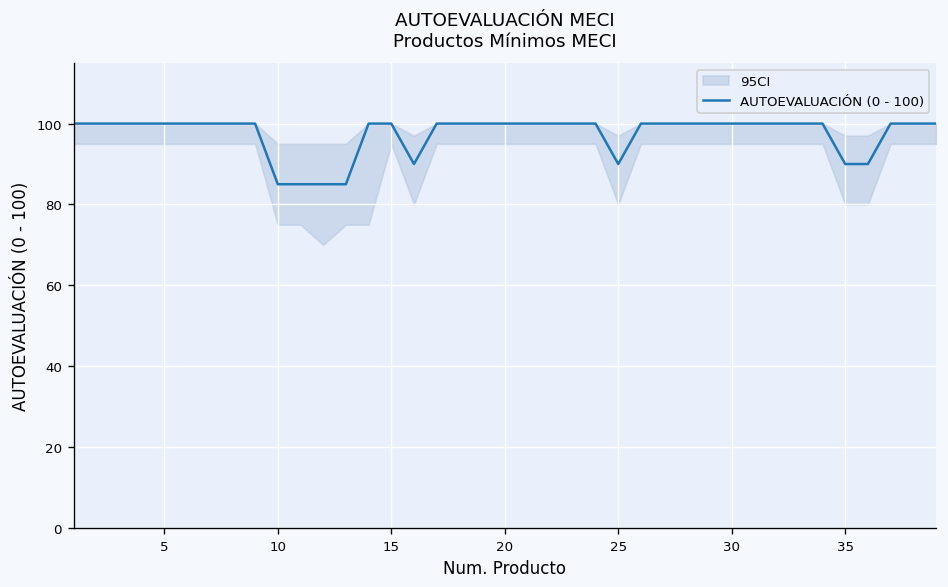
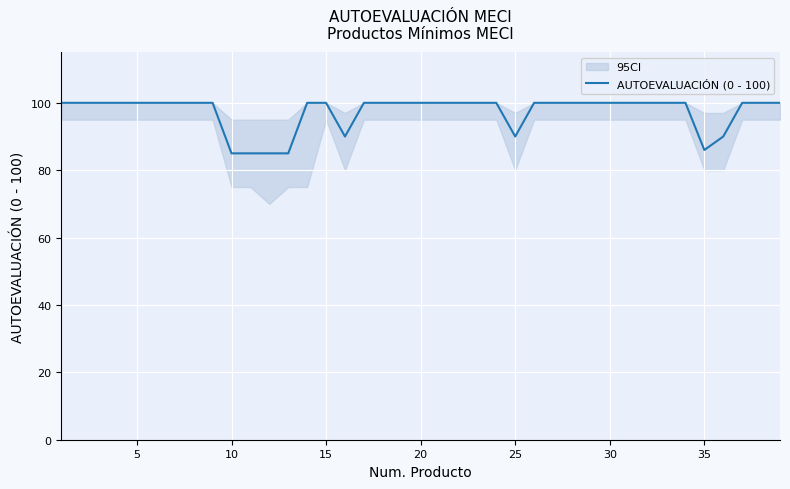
AUTOEVALUACIÓN (0 - 100), 35: 90 -> 86
